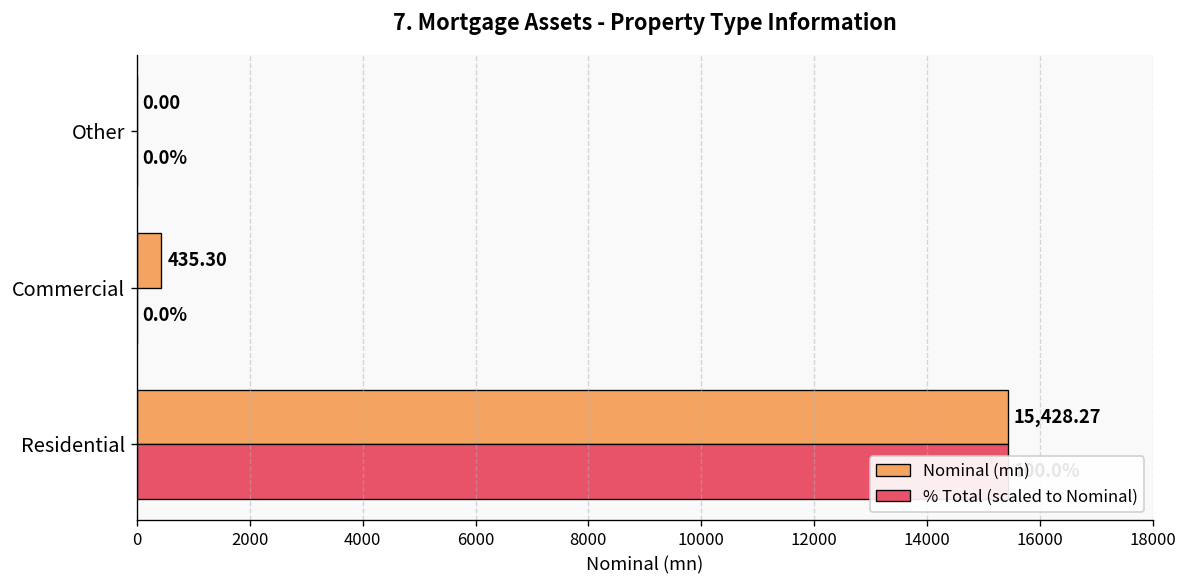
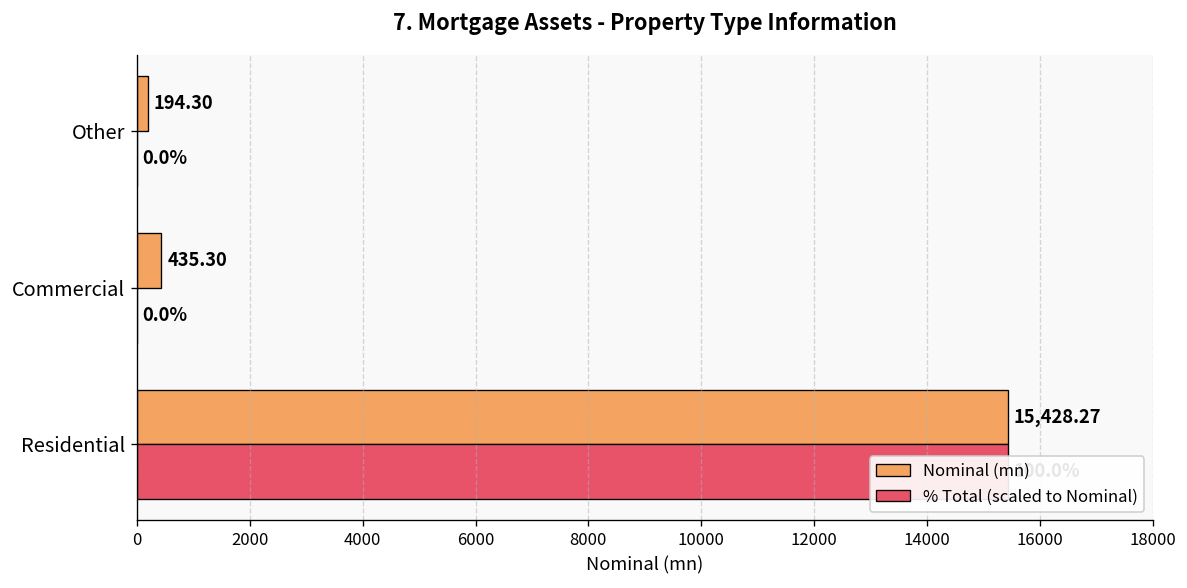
Nominal (mn), Other: 0.00 -> 194.30
